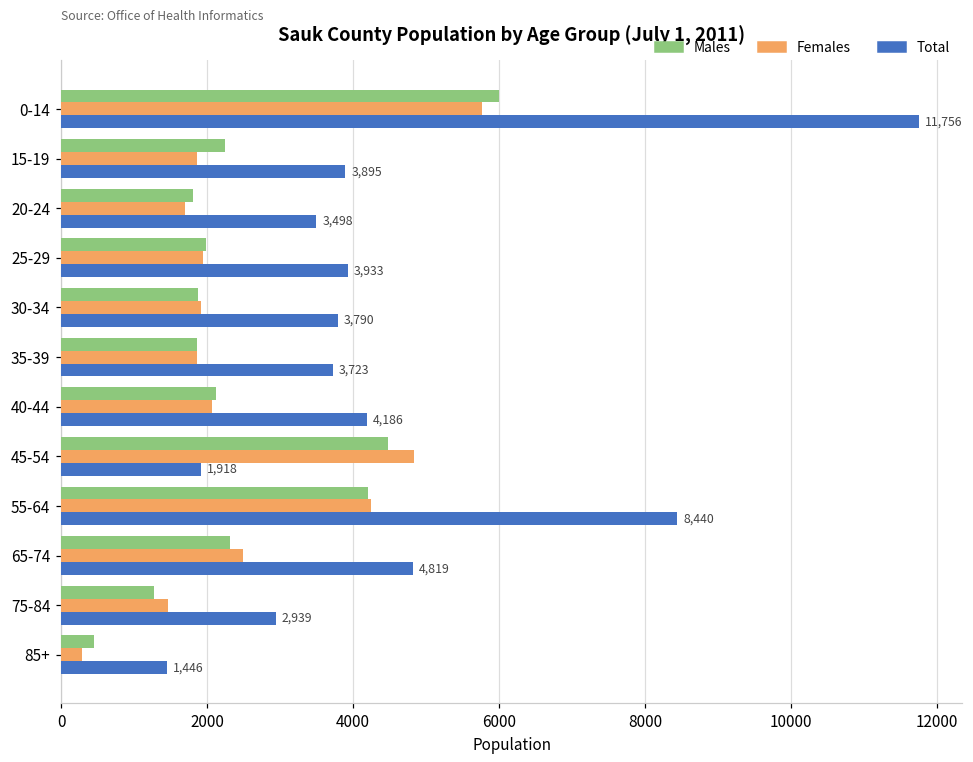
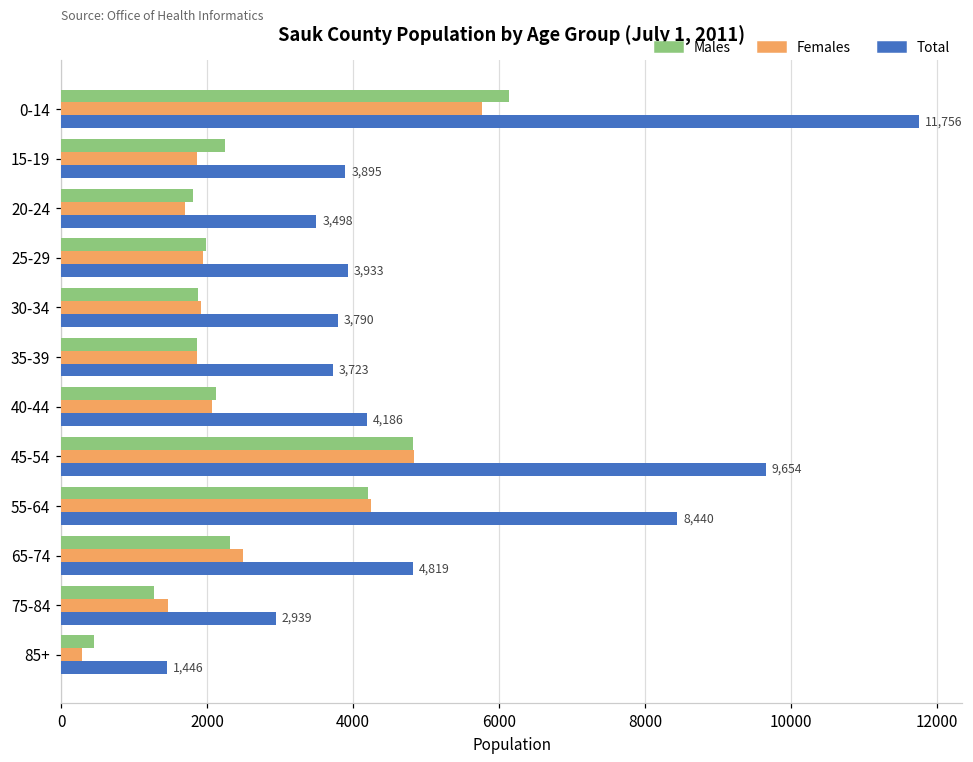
Males, 0-14: 6000 -> 6100
Males, 45-54: 4500 -> 4800
Total, 45-54: 1,918 -> 9,654
